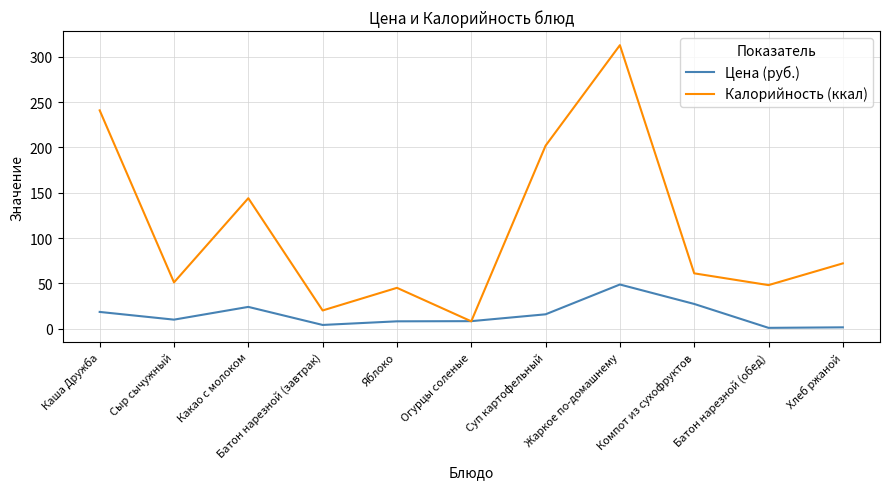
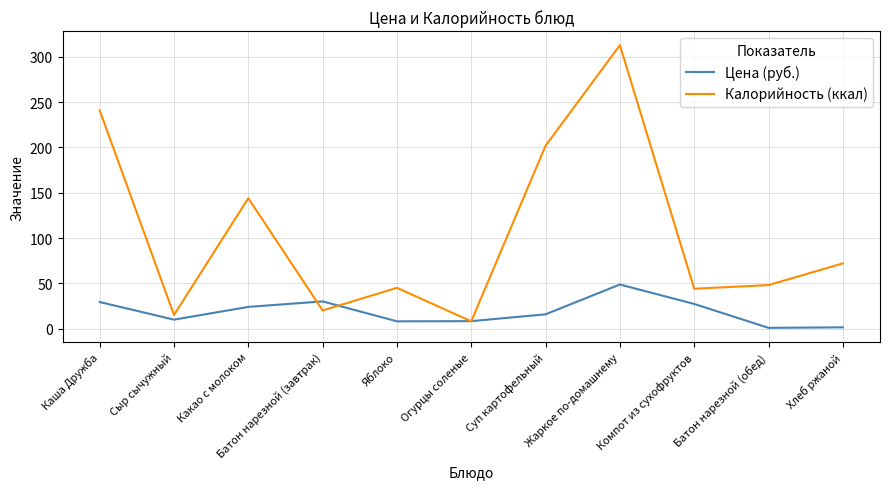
Цена (руб.), Каша Дружба: 20 -> 30
Калорийность (ккал), Сыр сычужный: 50 -> 20
Цена (руб.), Батон нарезной (завтрак): 0 -> 30
Калорийность (ккал), Компот из сухофруктов: 60 -> 40
